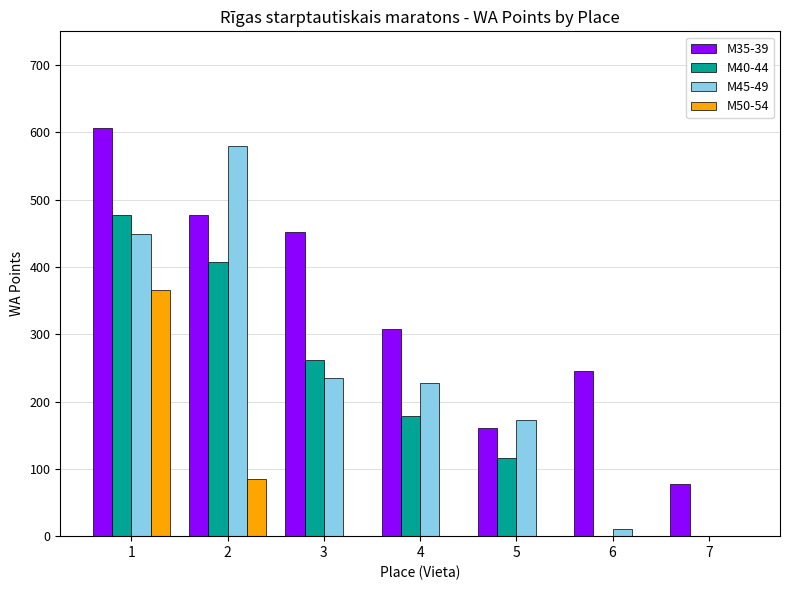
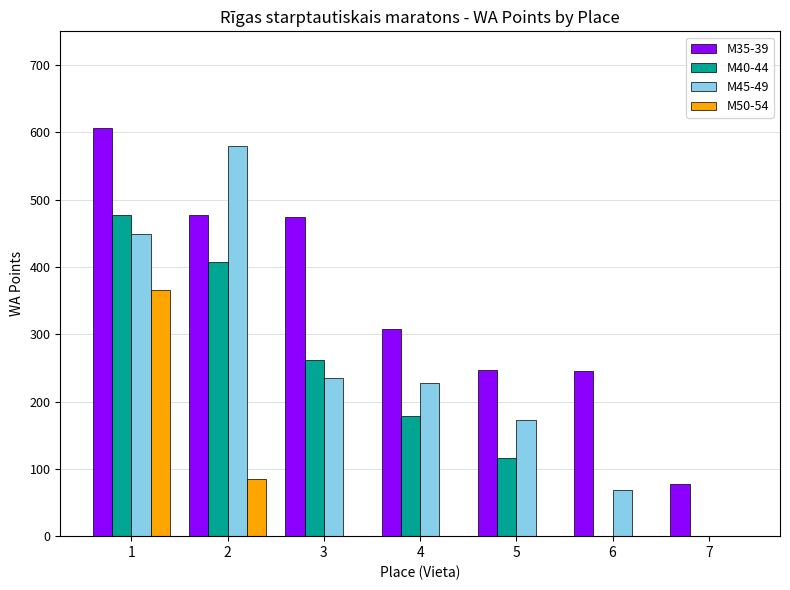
M35-39, 3: 450 -> 470
M35-39, 5: 160 -> 250
M45-49, 6: 10 -> 70
